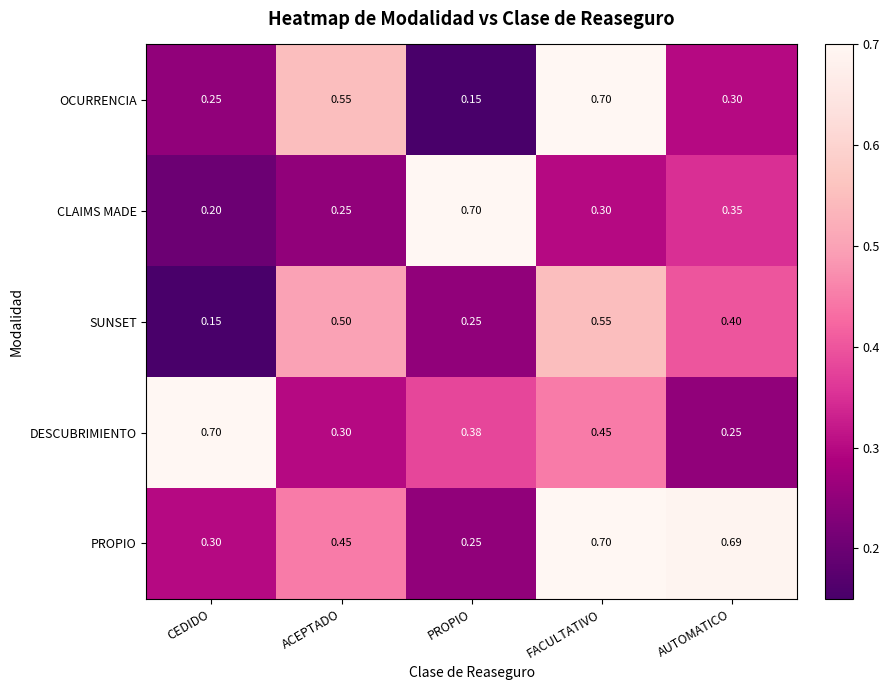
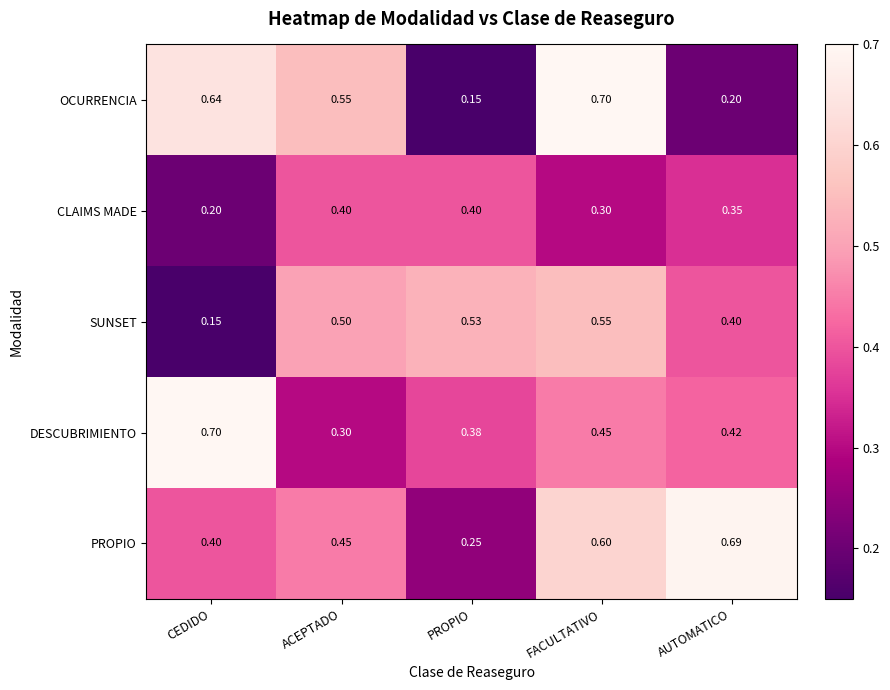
OCURRENCIA, CEDIDO: 0.25 -> 0.64
OCURRENCIA, AUTOMATICO: 0.30 -> 0.20
CLAIMS MADE, ACEPTADO: 0.25 -> 0.40
CLAIMS MADE, PROPIO: 0.70 -> 0.40
SUNSET, PROPIO: 0.25 -> 0.53
DESCUBRIMIENTO, AUTOMATICO: 0.25 -> 0.42
PROPIO, CEDIDO: 0.30 -> 0.40
PROPIO, FACULTATIVO: 0.70 -> 0.60
